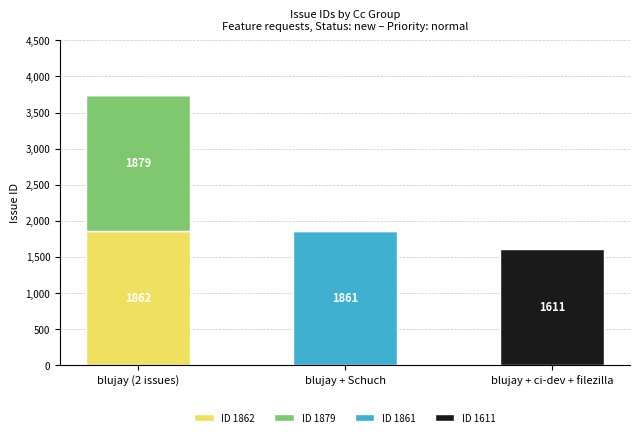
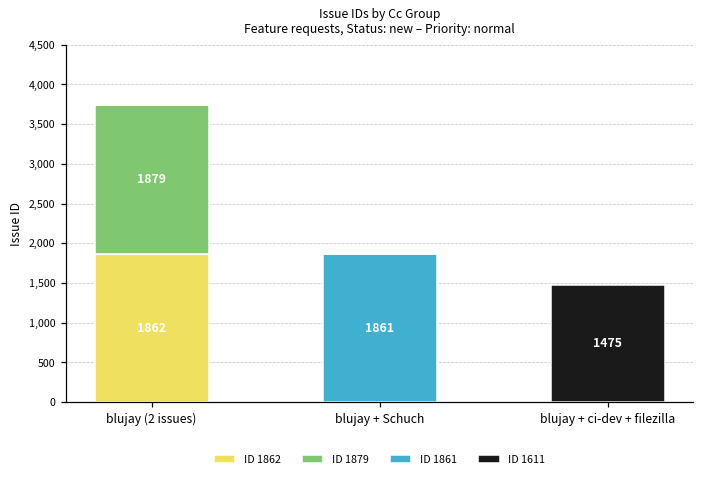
ID 1611, blujay + ci-dev + filezilla: 1611 -> 1475
